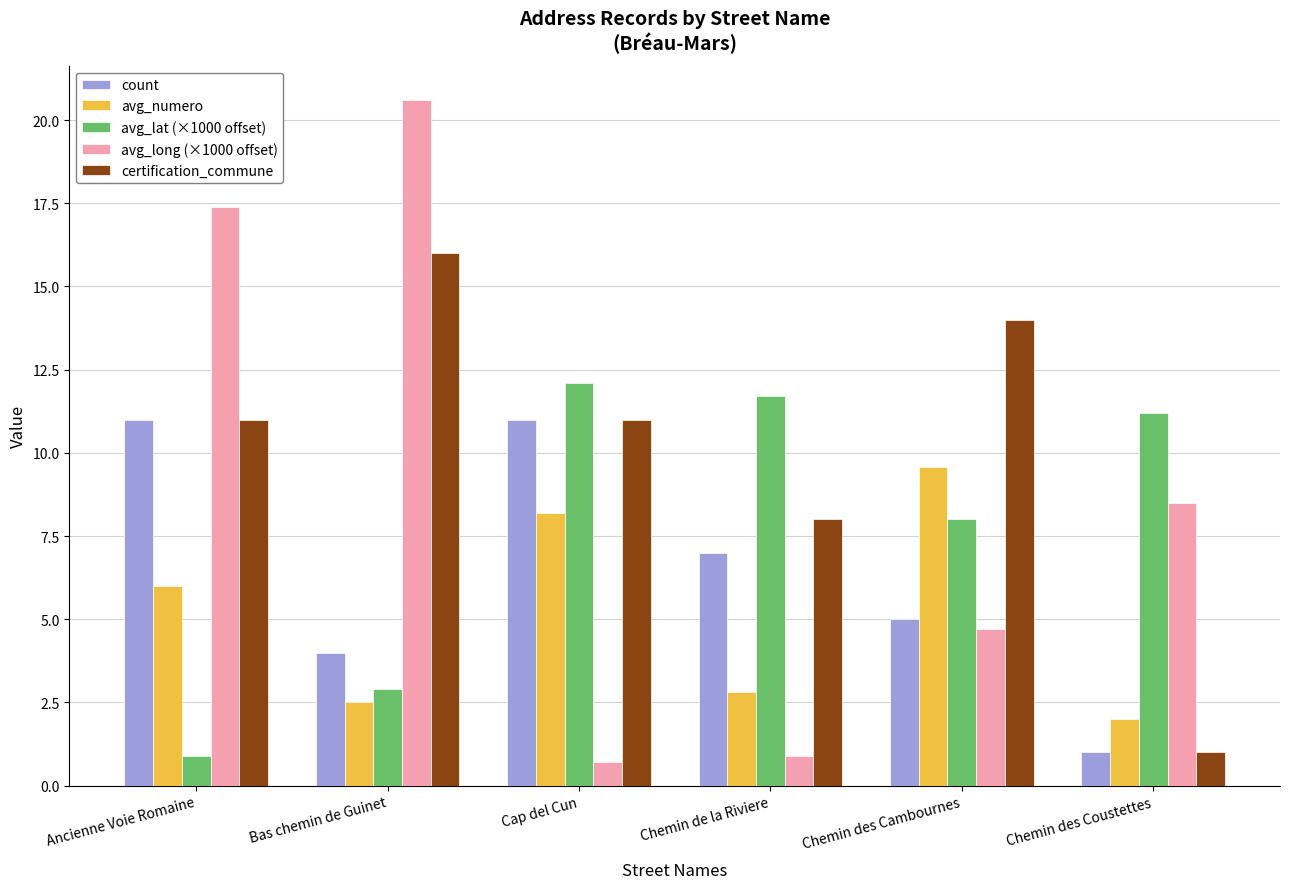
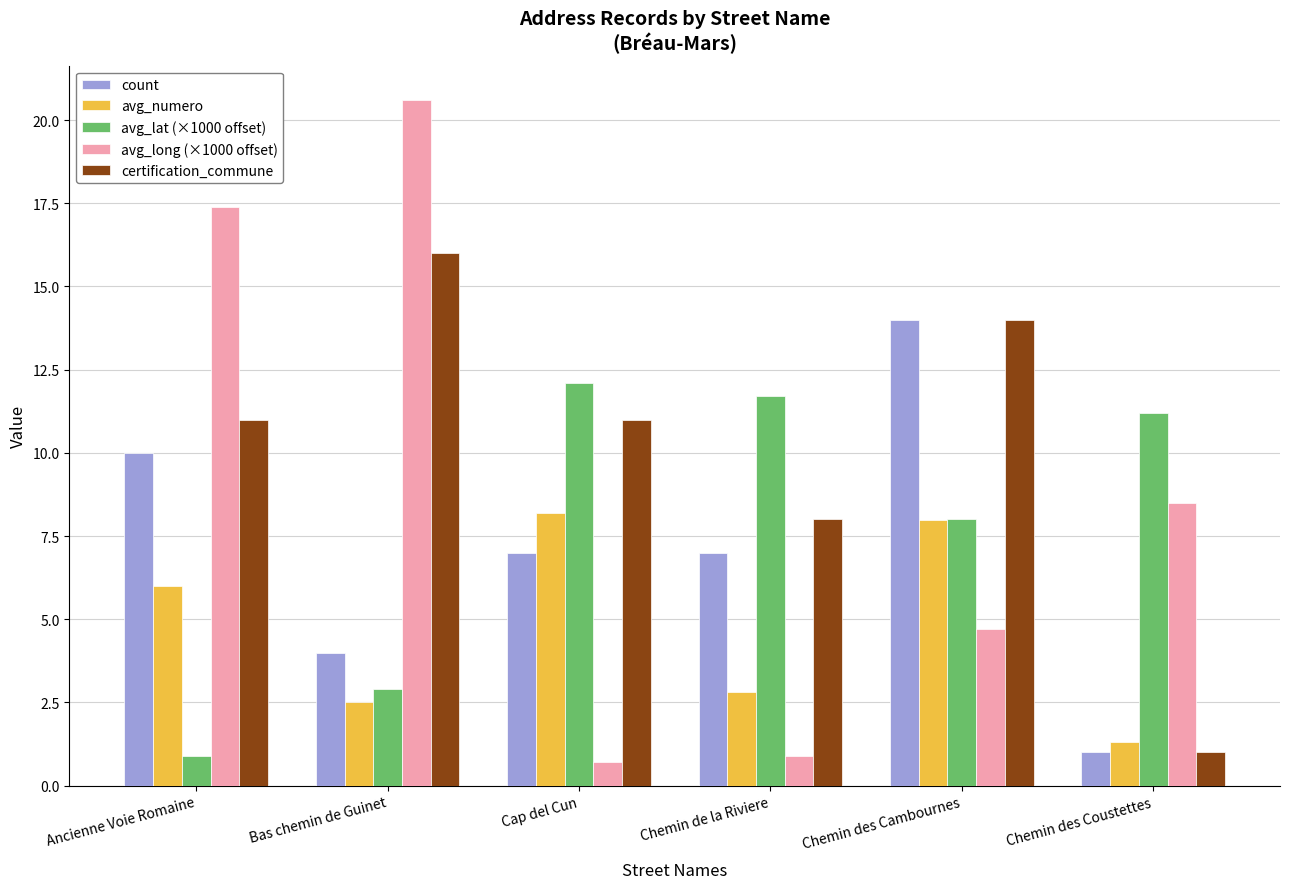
count, Ancienne Voie Romaine: 11 -> 10
count, Cap del Cun: 11 -> 7
count, Chemin des Cambournes: 5 -> 14
avg_numero, Chemin des Cambournes: 9.6 -> 8.0
avg_numero, Chemin des Coustettes: 2.0 -> 1.3
